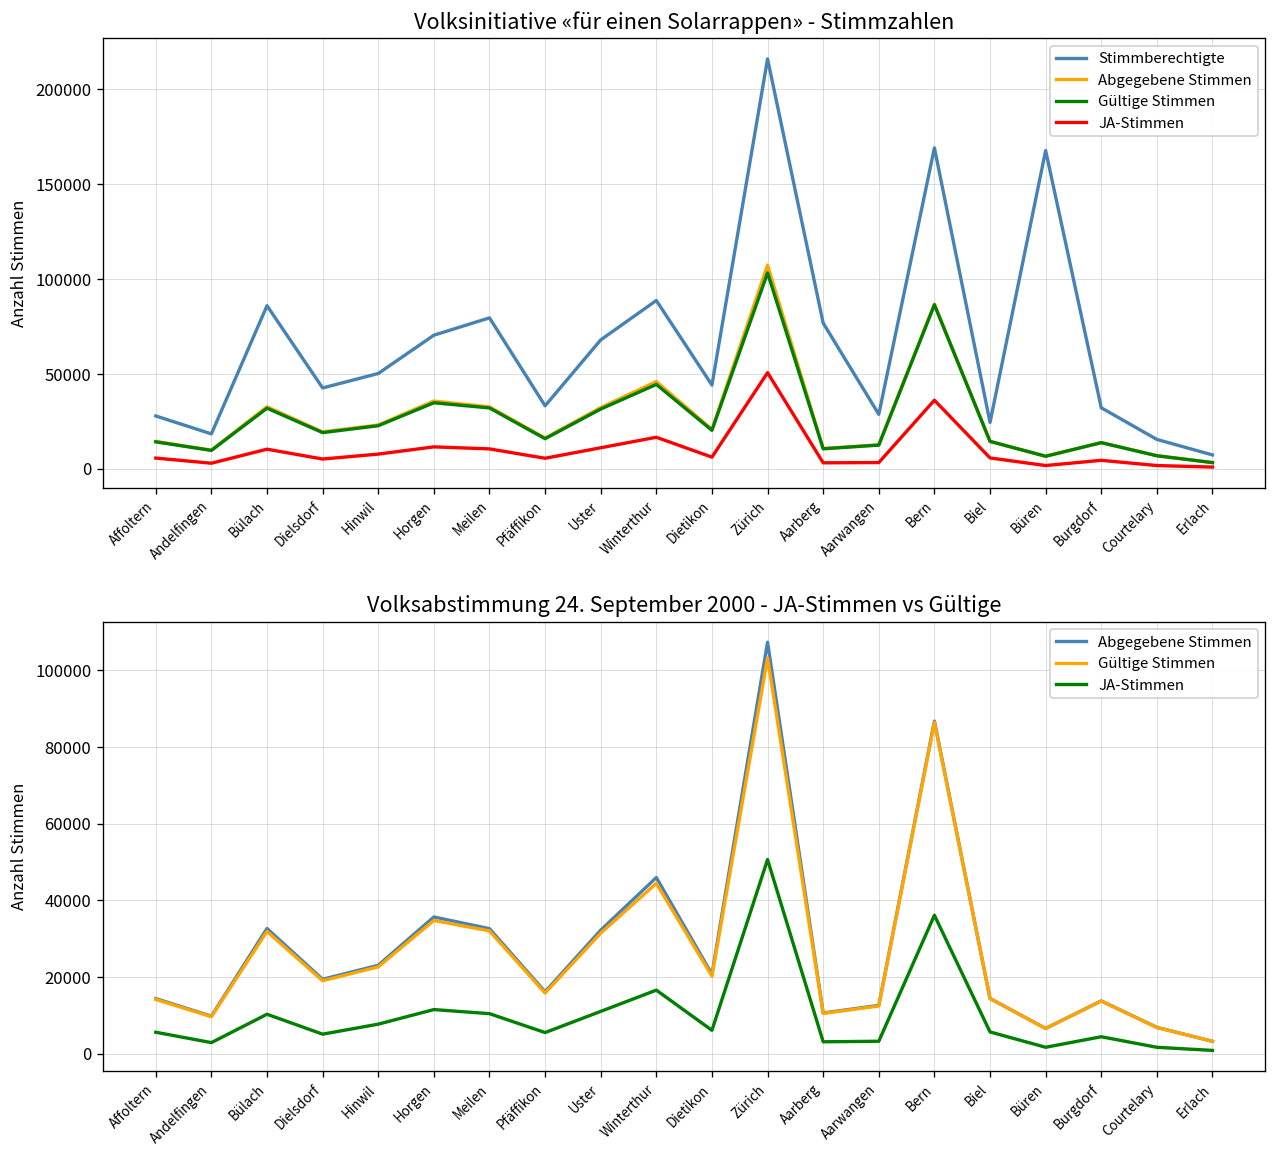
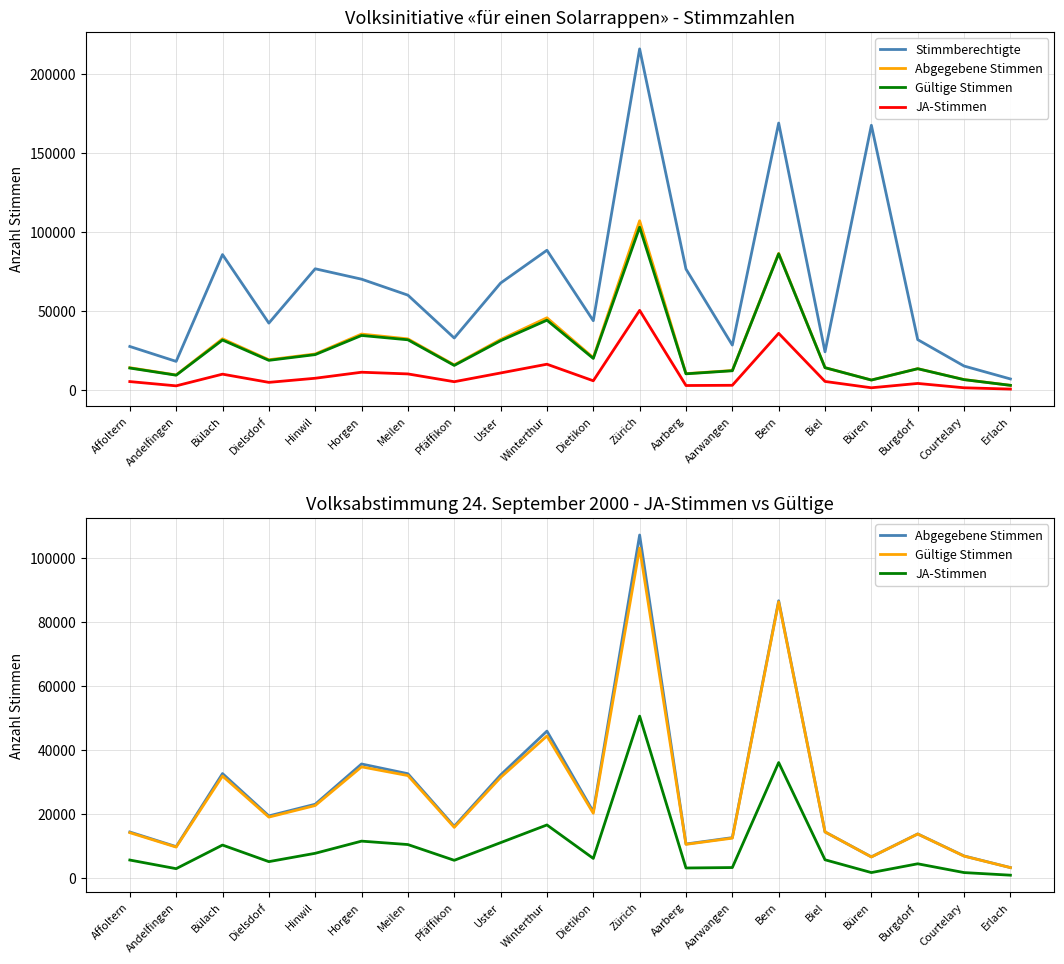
Volksinitiative «für einen Solarrappen» - Stimmzahlen, Stimmberechtigte, Hinwil: 50000 -> 77000
Volksinitiative «für einen Solarrappen» - Stimmzahlen, Stimmberechtigte, Meilen: 79000 -> 60000
